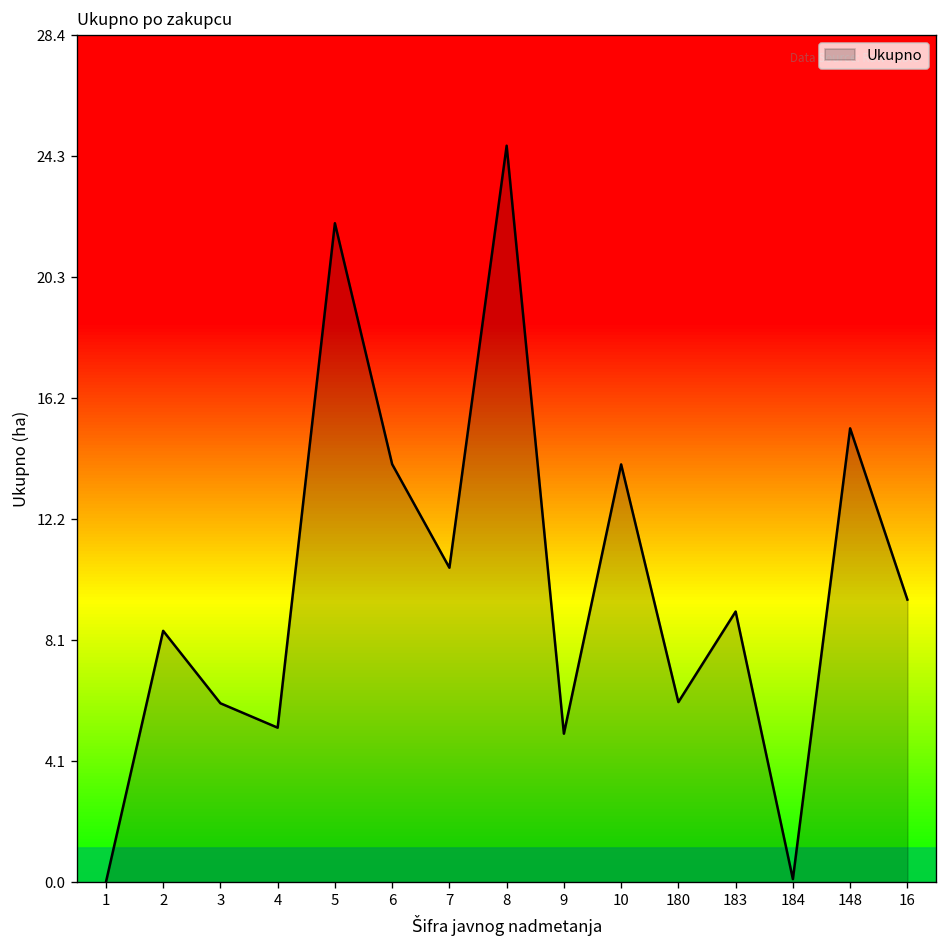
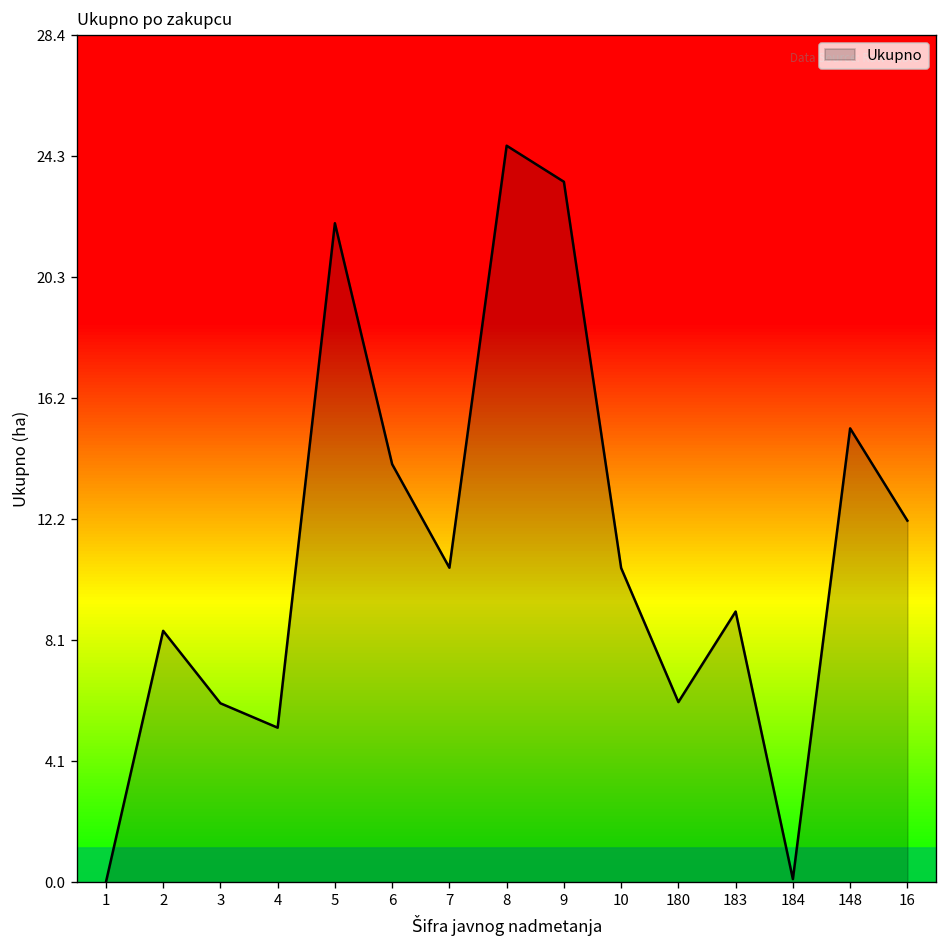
9: 5.0 -> 23.5
10: 14.0 -> 10.5
16: 9.5 -> 12.1
